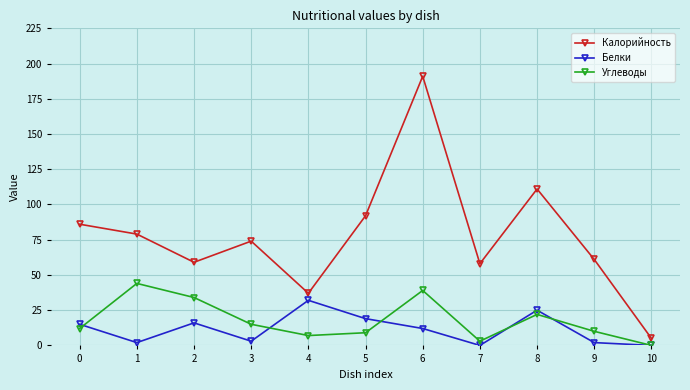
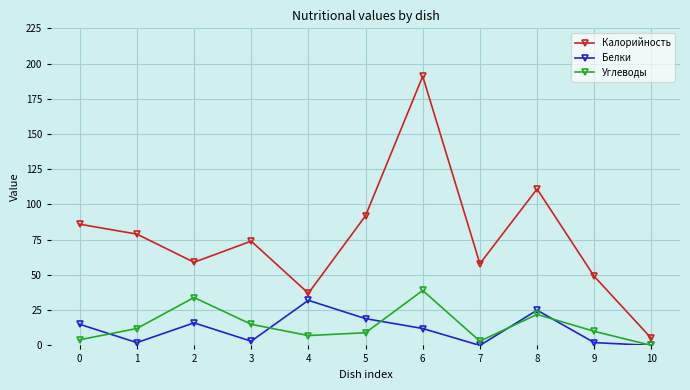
Углеводы, 0: 12 -> 4
Углеводы, 1: 44 -> 12
Калорийность, 9: 61 -> 49
